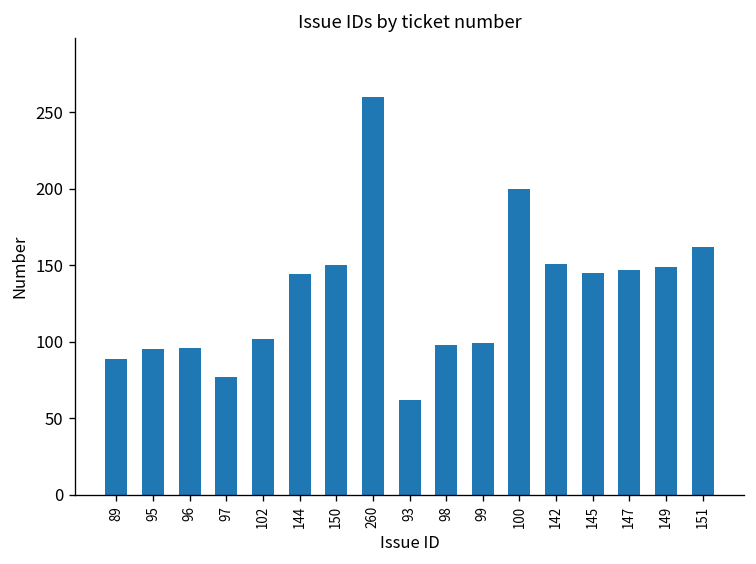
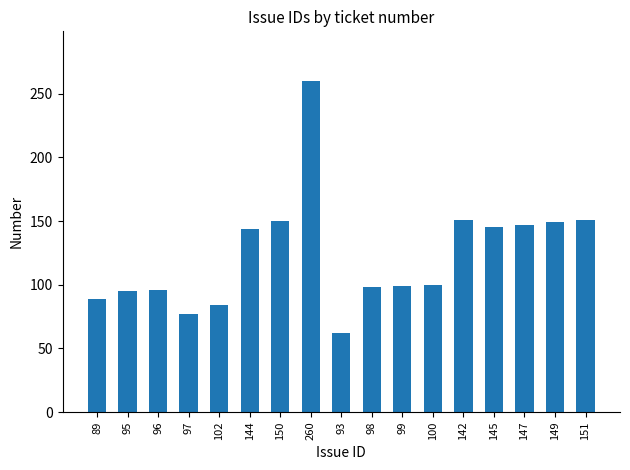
102: 102 -> 84
100: 200 -> 100
151: 162 -> 151
